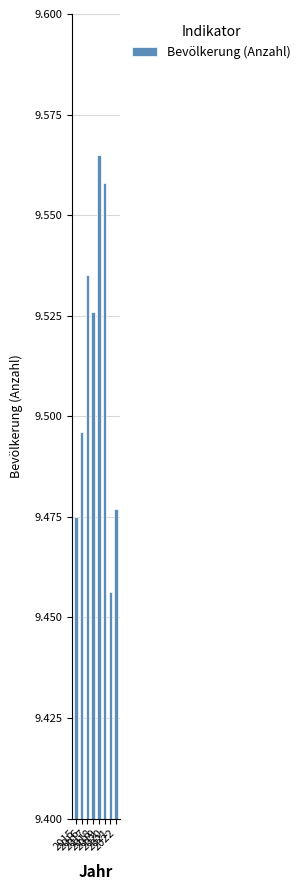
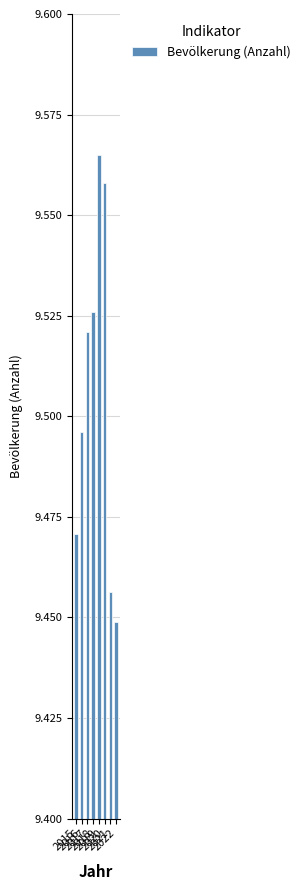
2015: 9.475 -> 9.471
2017: 9.535 -> 9.521
2022: 9.477 -> 9.449
